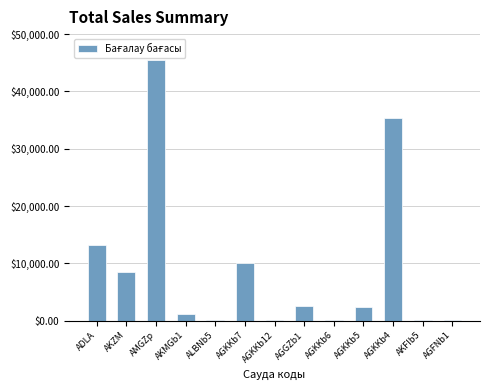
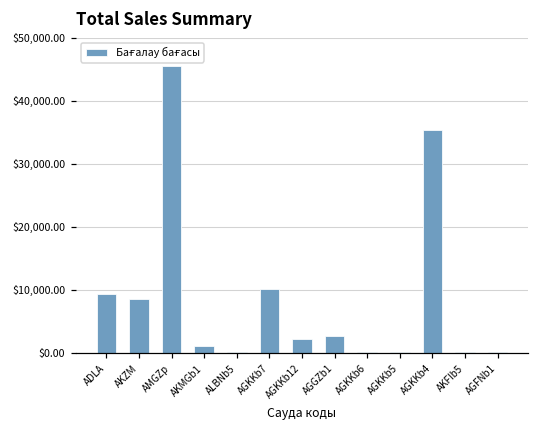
ADLA: $13,000 -> $9,000
AGKKb12: $0 -> $2,000
AGKKb5: $2,000 -> $0
